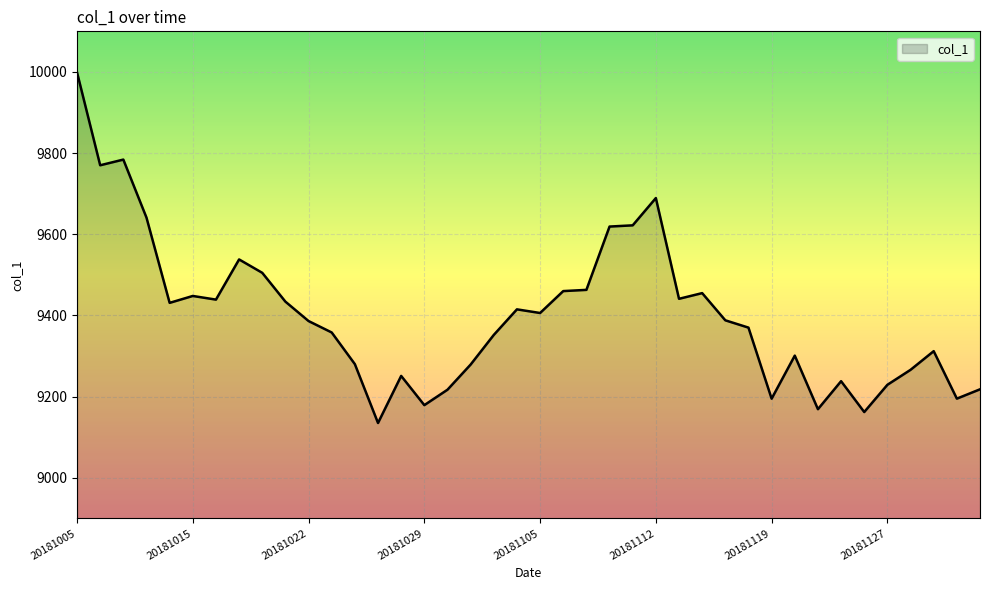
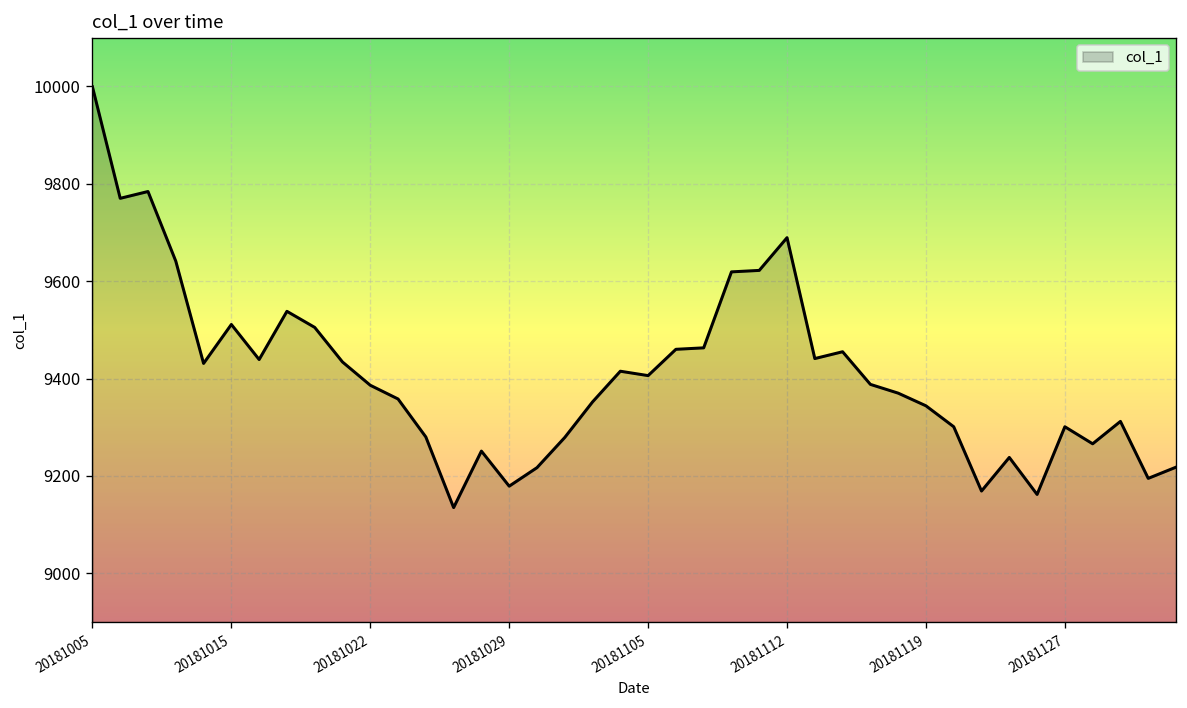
20181015: 9450 -> 9510
20181119: 9190 -> 9340
20181127: 9230 -> 9300
